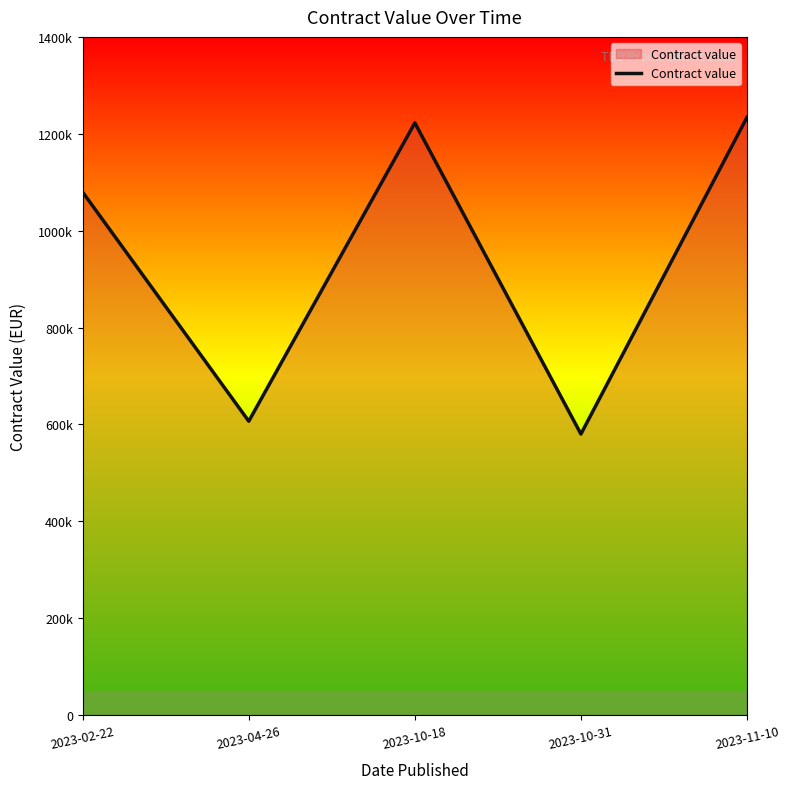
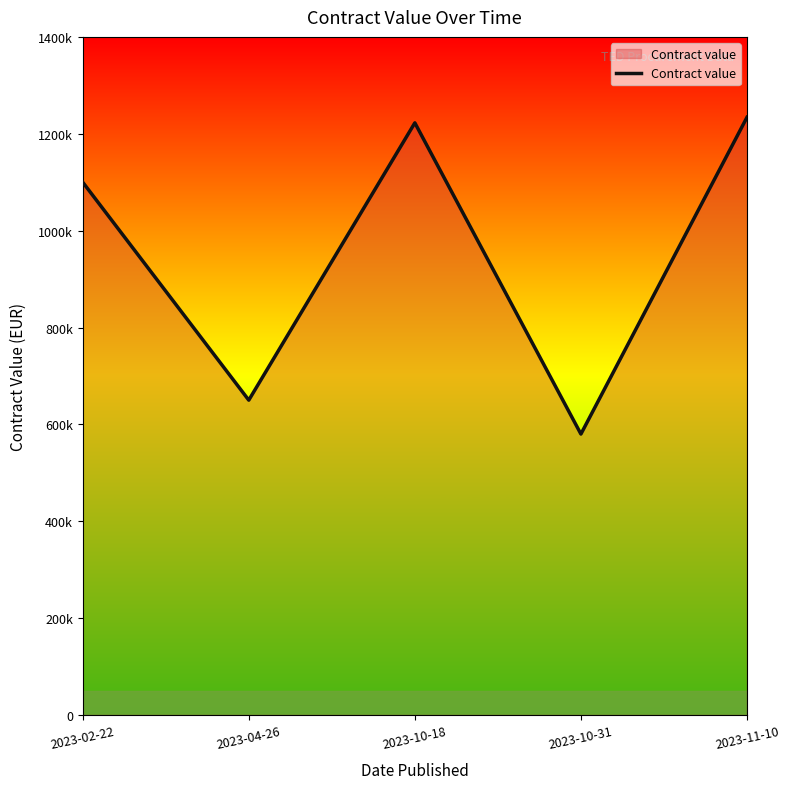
2023-02-22: 1080000 -> 1100000
2023-04-26: 610000 -> 650000
